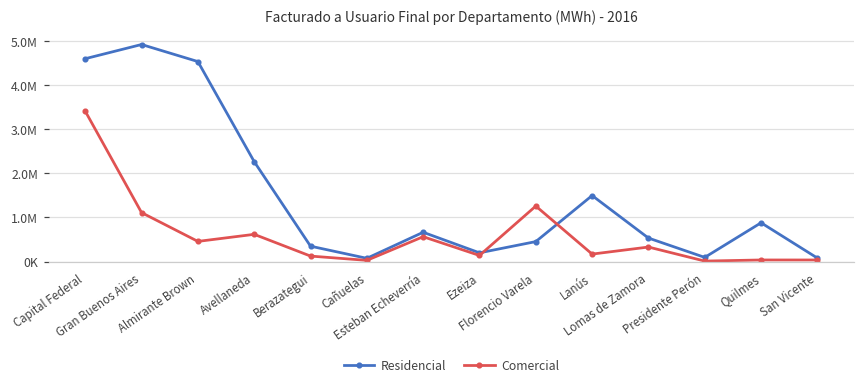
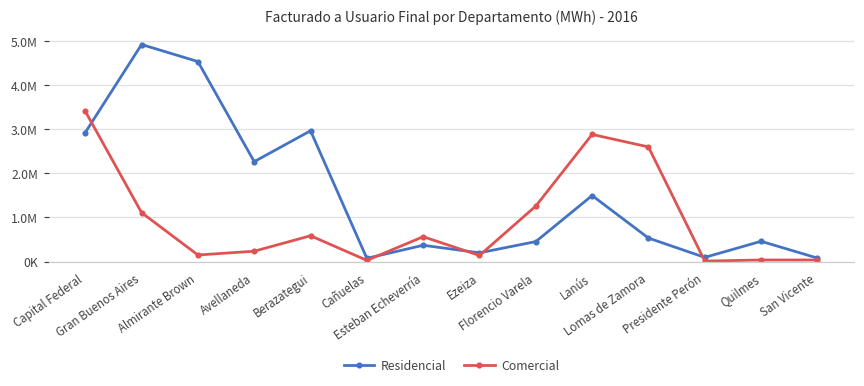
Residencial, Capital Federal: 4600000 -> 2900000
Comercial, Almirante Brown: 500000 -> 100000
Comercial, Avellaneda: 600000 -> 200000
Residencial, Berazategui: 300000 -> 3000000
Comercial, Berazategui: 100000 -> 600000
Residencial, Esteban Echeverría: 700000 -> 400000
Comercial, Lanús: 200000 -> 2900000
Comercial, Lomas de Zamora: 300000 -> 2600000
Residencial, Quilmes: 900000 -> 500000
